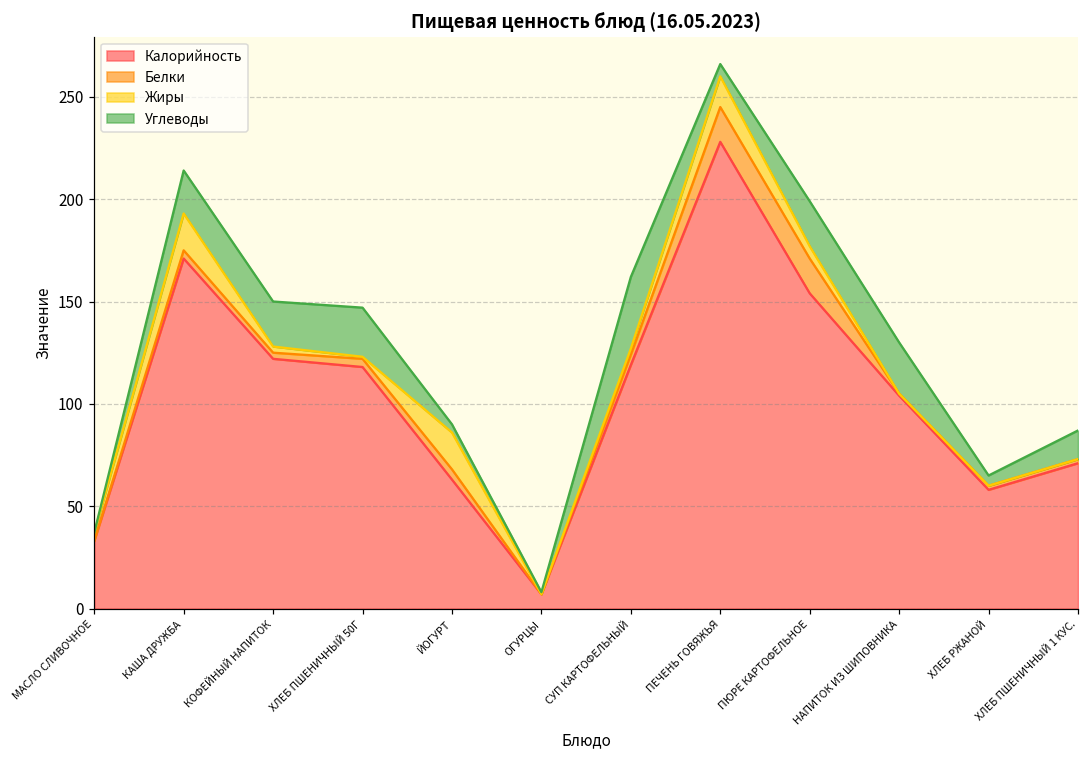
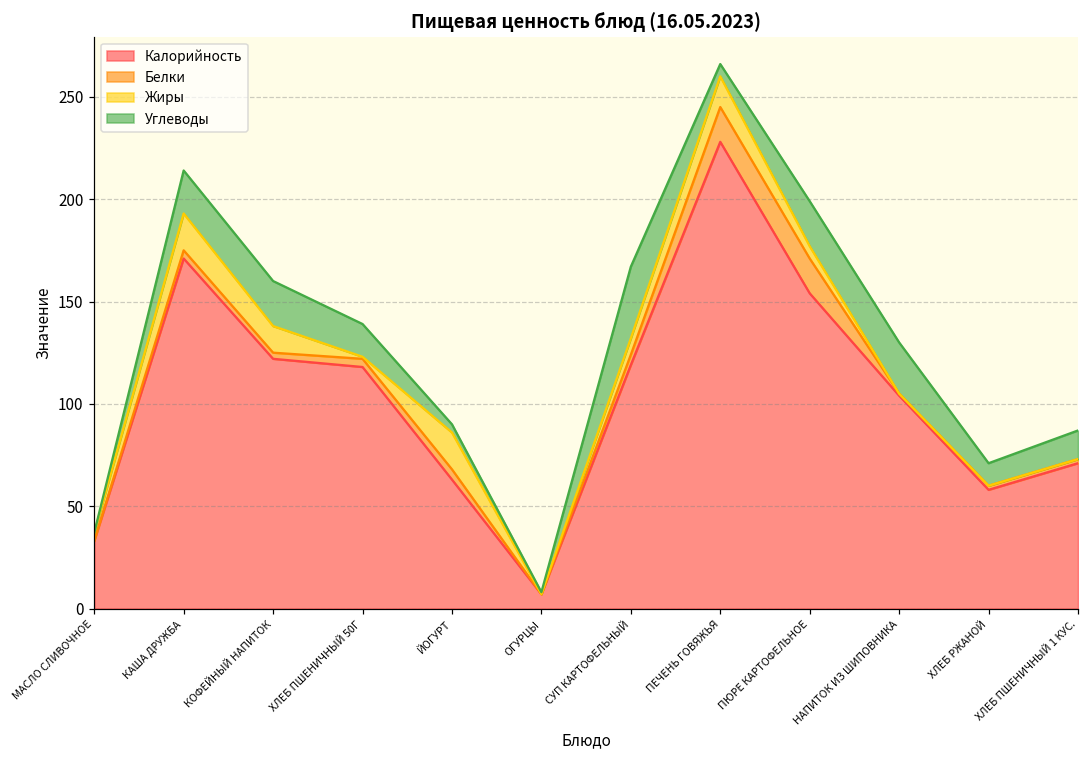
Жиры, КОФЕЙНЫЙ НАПИТОК: 3 -> 13
Углеводы, ХЛЕБ ПШЕНИЧНЫЙ 50Г: 24 -> 16
Жиры, СУП КАРТОФЕЛЬНЫЙ: 3 -> 8
Углеводы, ХЛЕБ РЖАНОЙ: 5 -> 11
